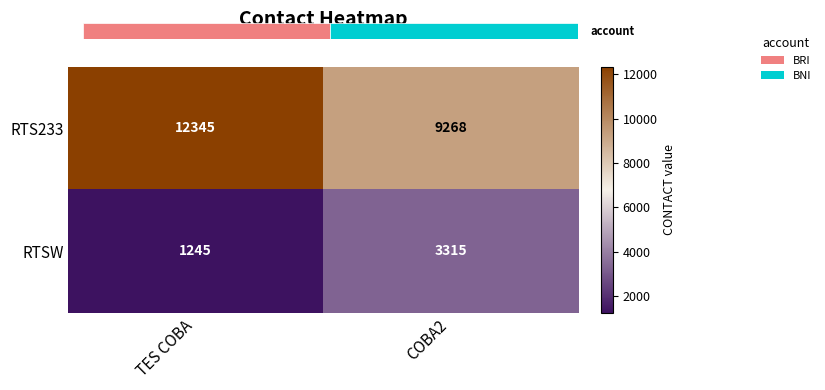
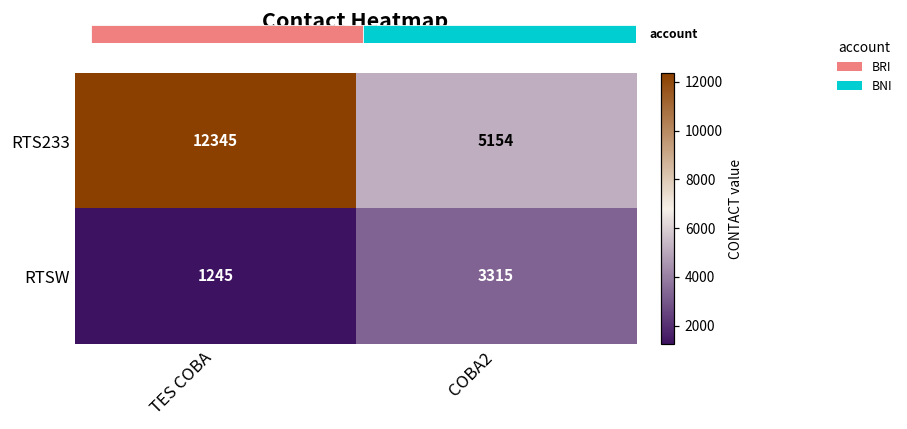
RTS233, COBA2: 9268 -> 5154
